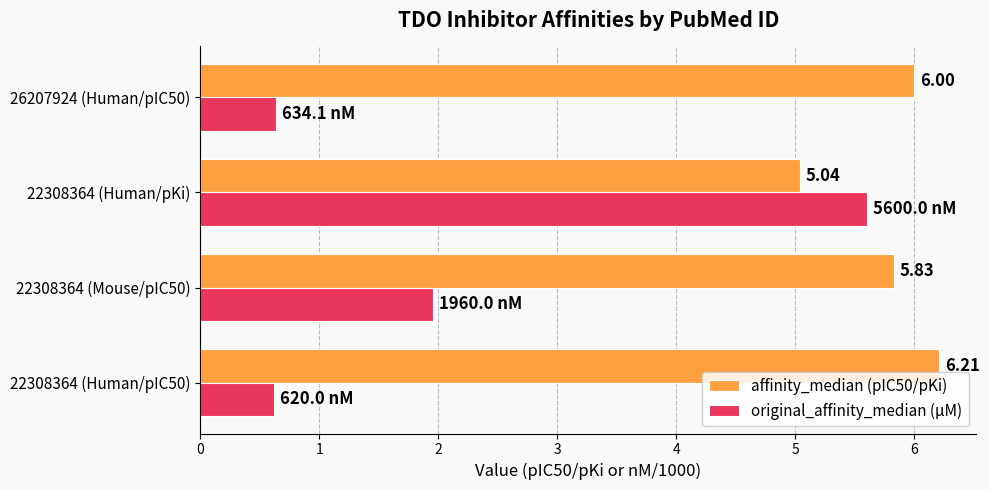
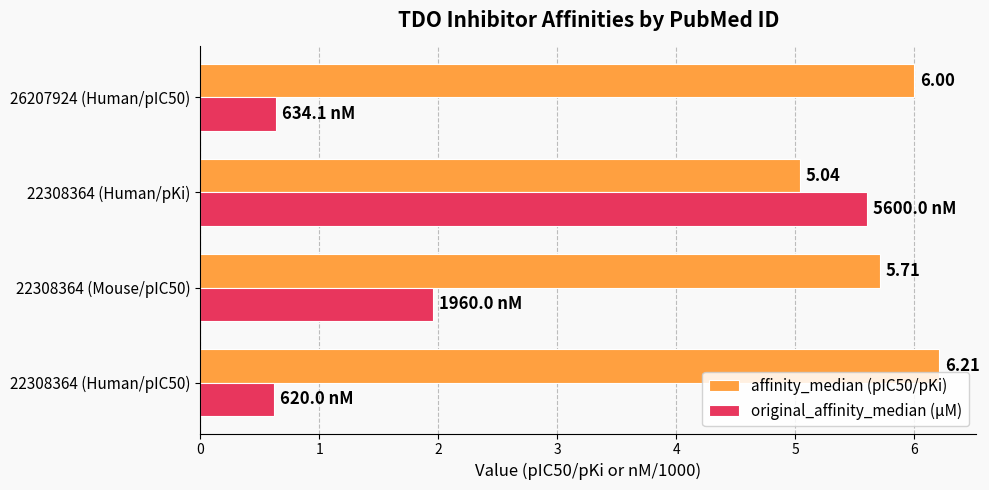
affinity_median (pIC50/pKi), 22308364 (Mouse/pIC50): 5.83 -> 5.71
